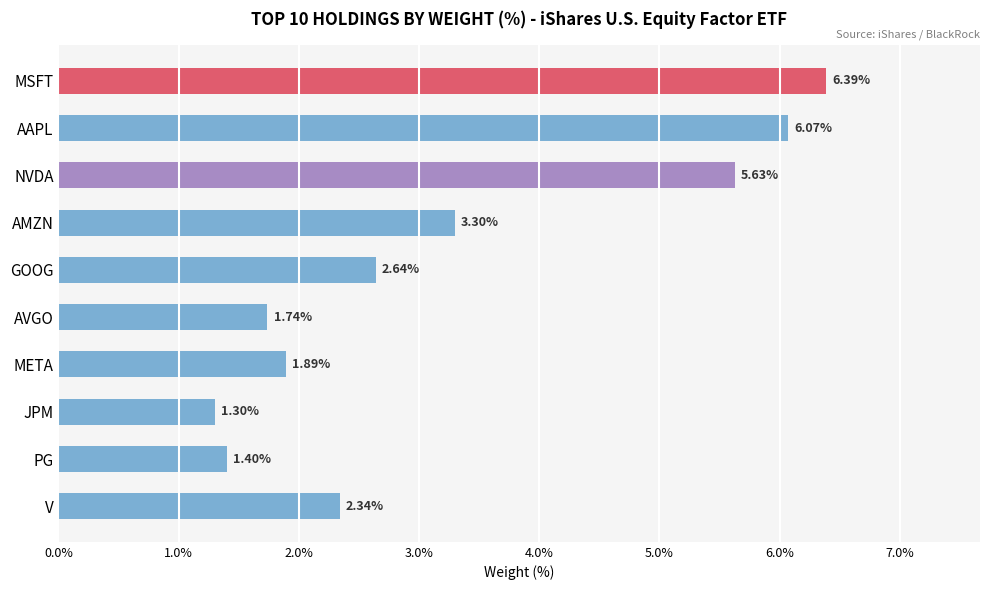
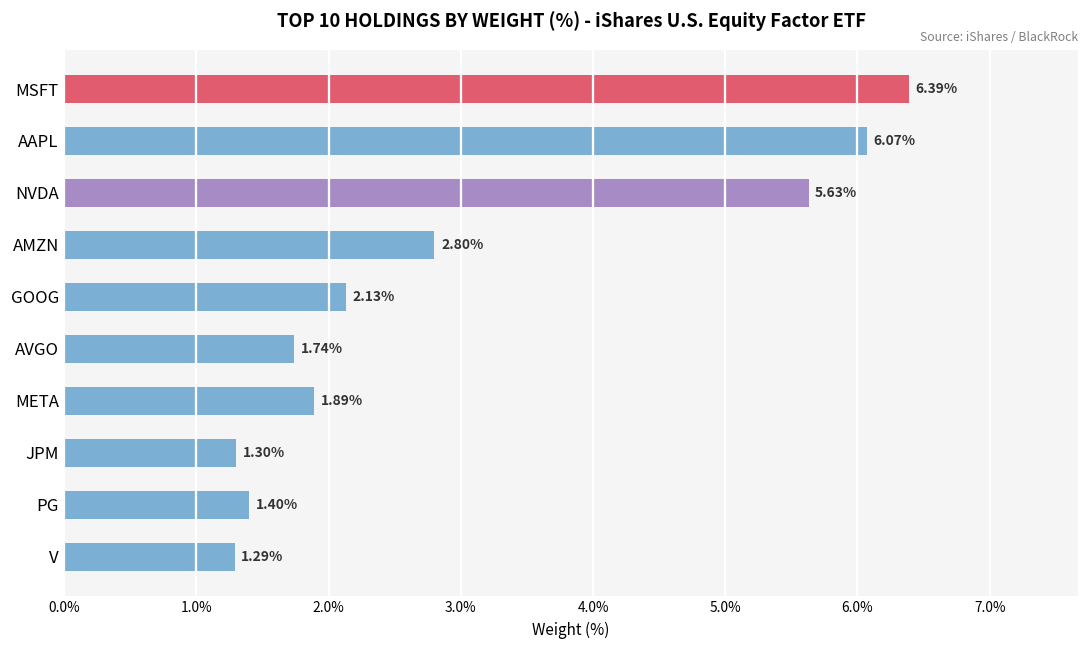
AMZN: 3.30% -> 2.80%
GOOG: 2.64% -> 2.13%
V: 2.34% -> 1.29%
